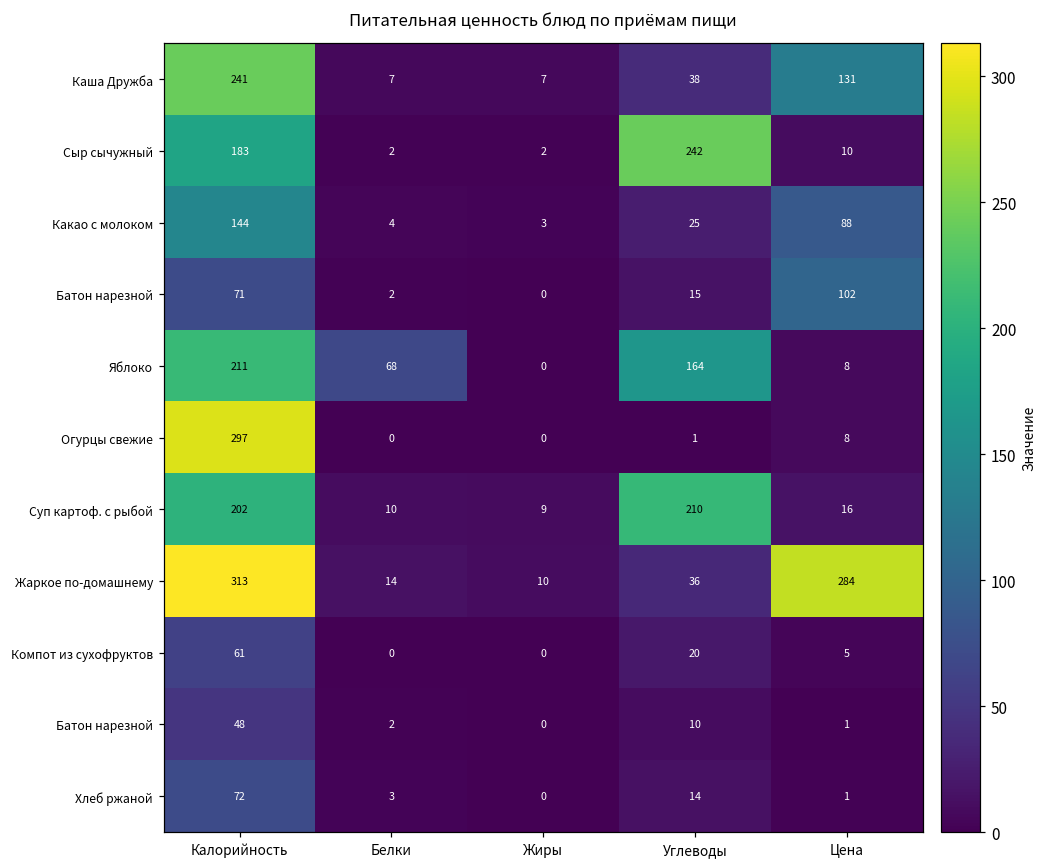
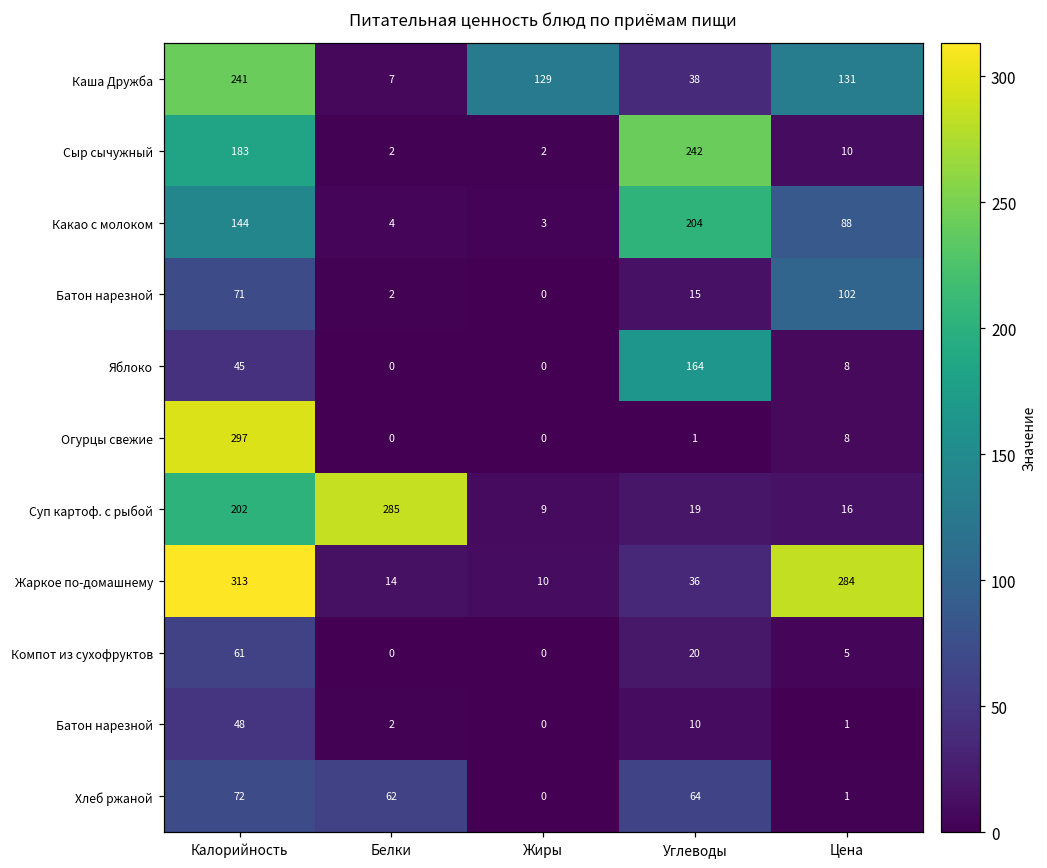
Каша Дружба, Жиры: 7 -> 129
Какао с молоком, Углеводы: 25 -> 204
Яблоко, Калорийность: 211 -> 45
Яблоко, Белки: 68 -> 0
Суп картоф. с рыбой, Белки: 10 -> 285
Суп картоф. с рыбой, Углеводы: 210 -> 19
Хлеб ржаной, Белки: 3 -> 62
Хлеб ржаной, Углеводы: 14 -> 64
